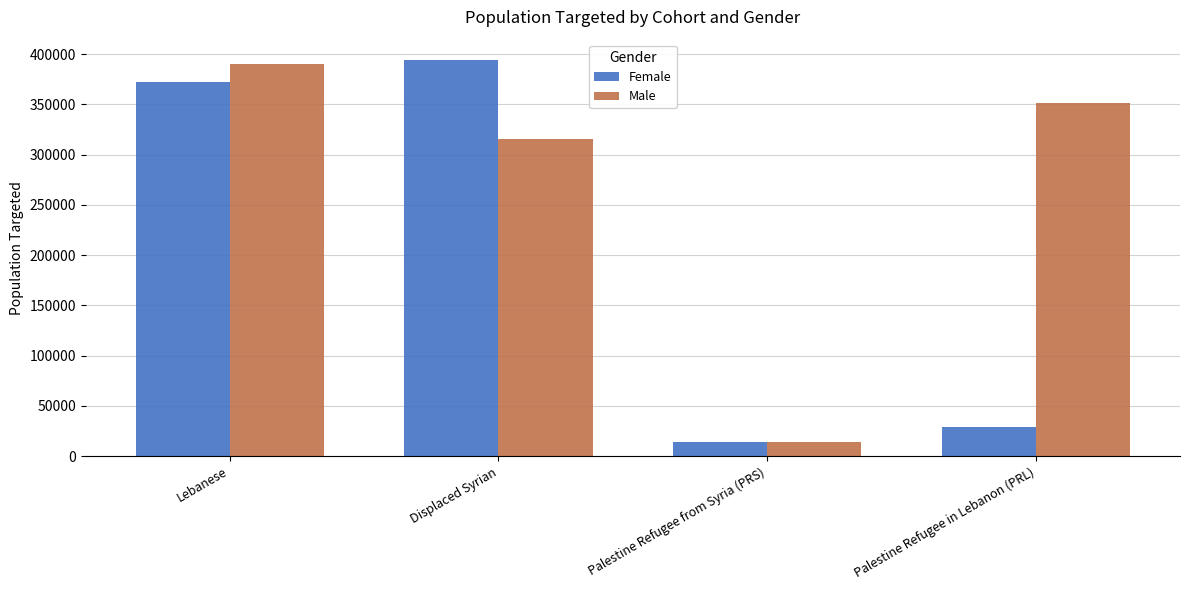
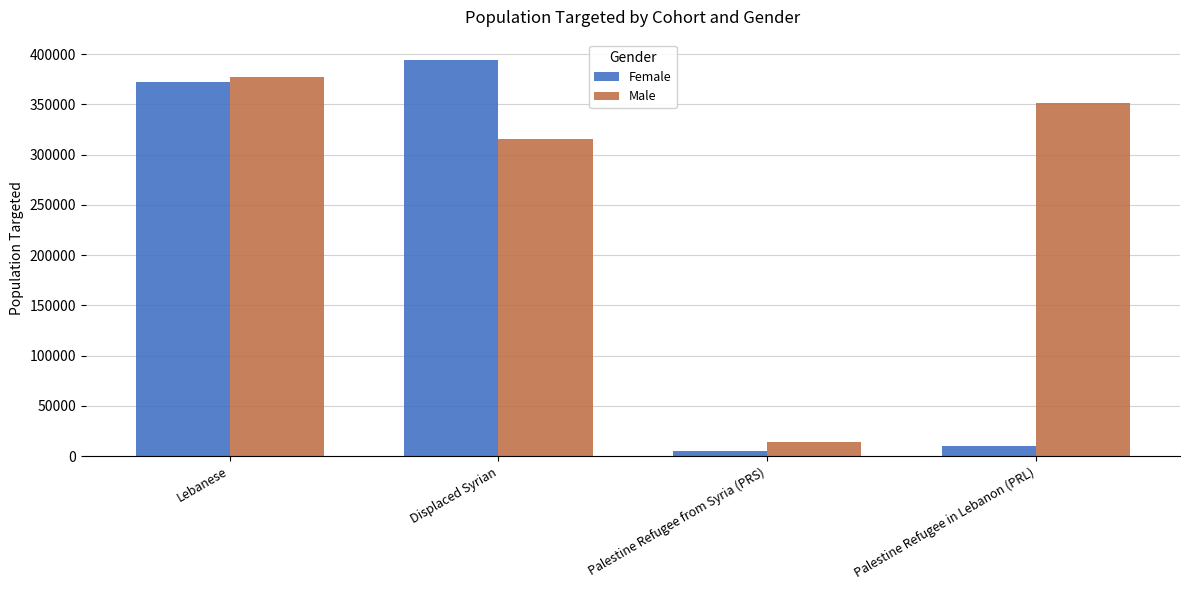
Male, Lebanese: 390000 -> 377000
Female, Palestine Refugee from Syria (PRS): 15000 -> 5000
Female, Palestine Refugee in Lebanon (PRL): 29000 -> 10000
